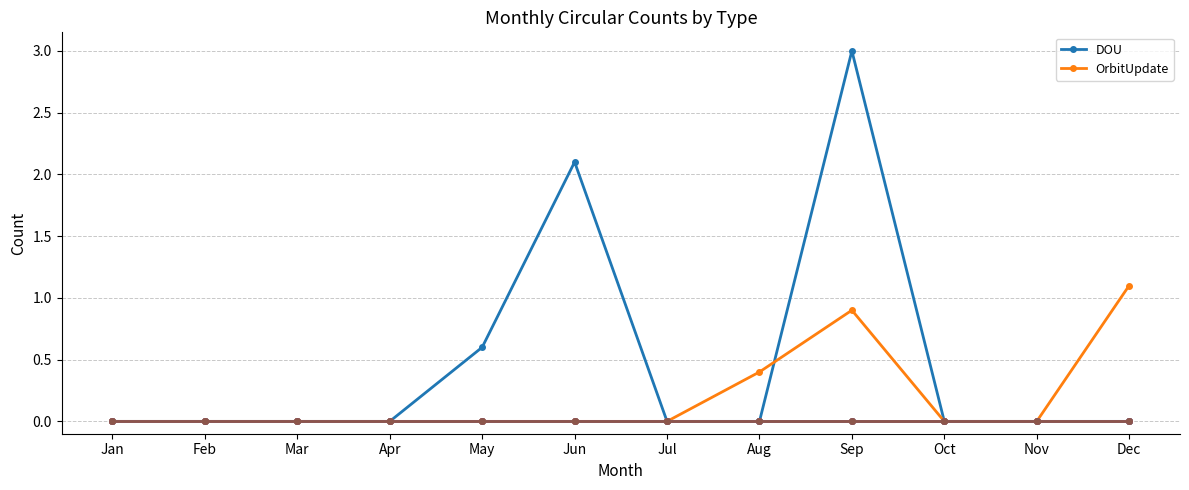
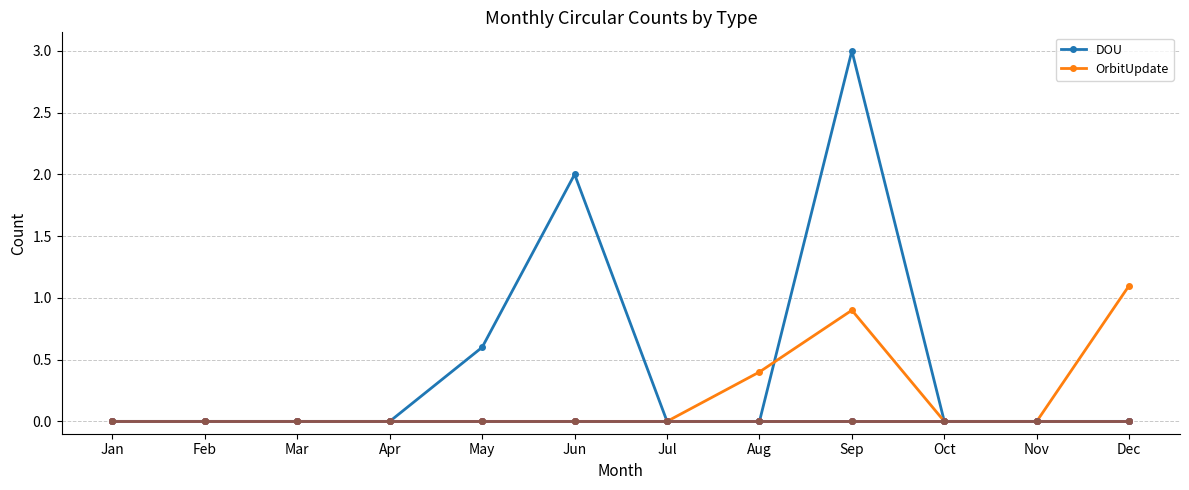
DOU, Jun: 2.1 -> 2.0
